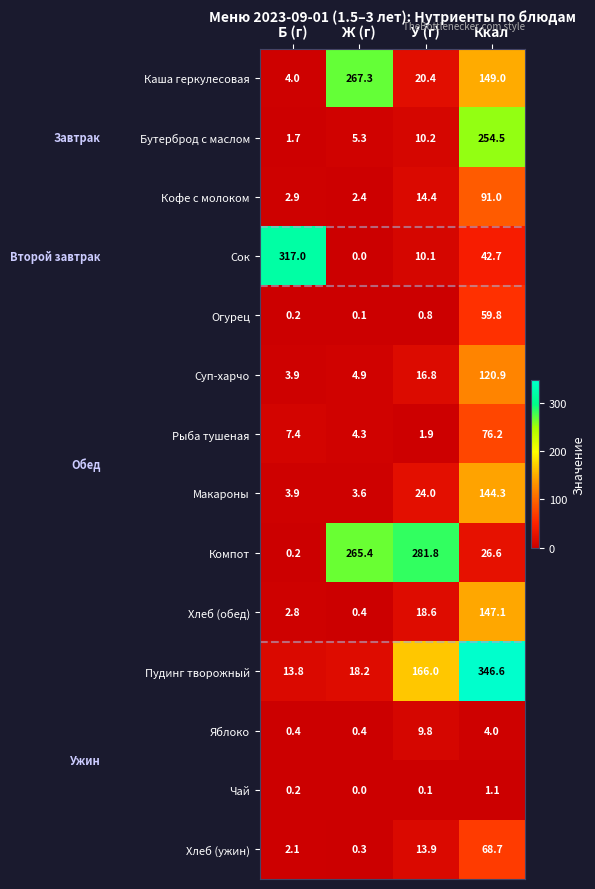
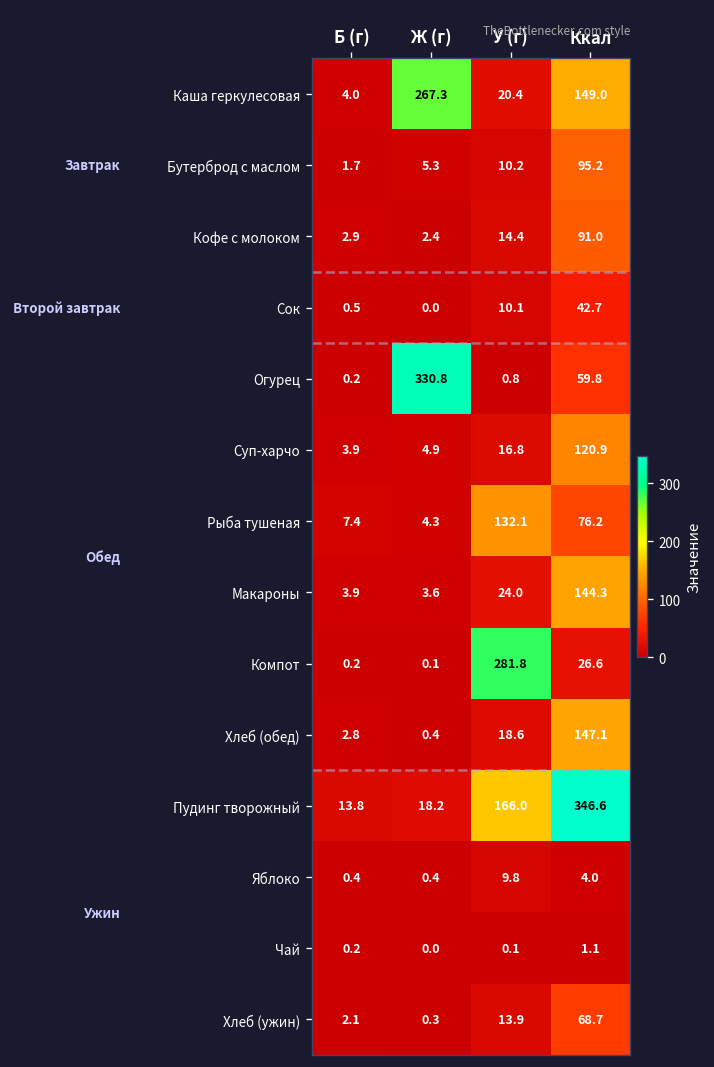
Бутерброд с маслом, Ккал: 254.5 -> 95.2
Сок, Б (г): 317.0 -> 0.5
Огурец, Ж (г): 0.1 -> 330.8
Рыба тушеная, У (г): 1.9 -> 132.1
Компот, Ж (г): 265.4 -> 0.1
